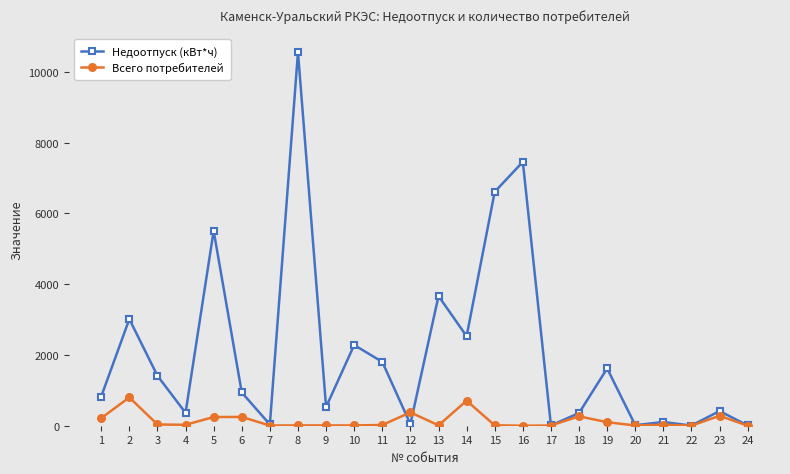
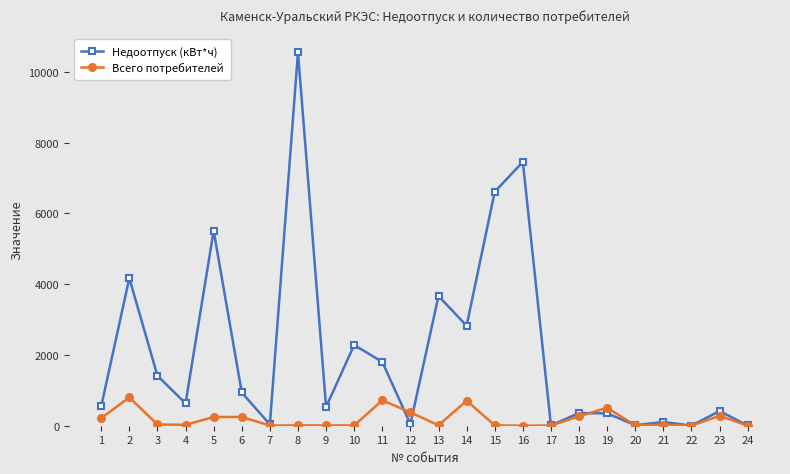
Недоотпуск (кВт*ч), 1: 800 -> 600
Недоотпуск (кВт*ч), 2: 3000 -> 4200
Недоотпуск (кВт*ч), 4: 400 -> 600
Всего потребителей, 11: 0 -> 700
Недоотпуск (кВт*ч), 14: 2500 -> 2800
Недоотпуск (кВт*ч), 19: 1600 -> 300
Всего потребителей, 19: 100 -> 500
